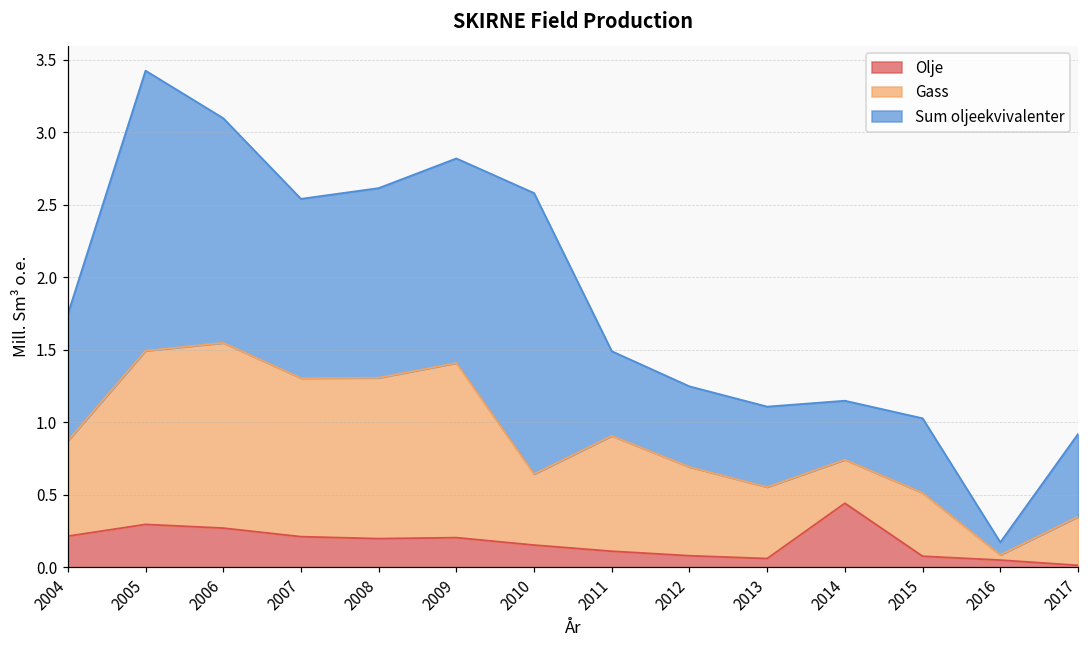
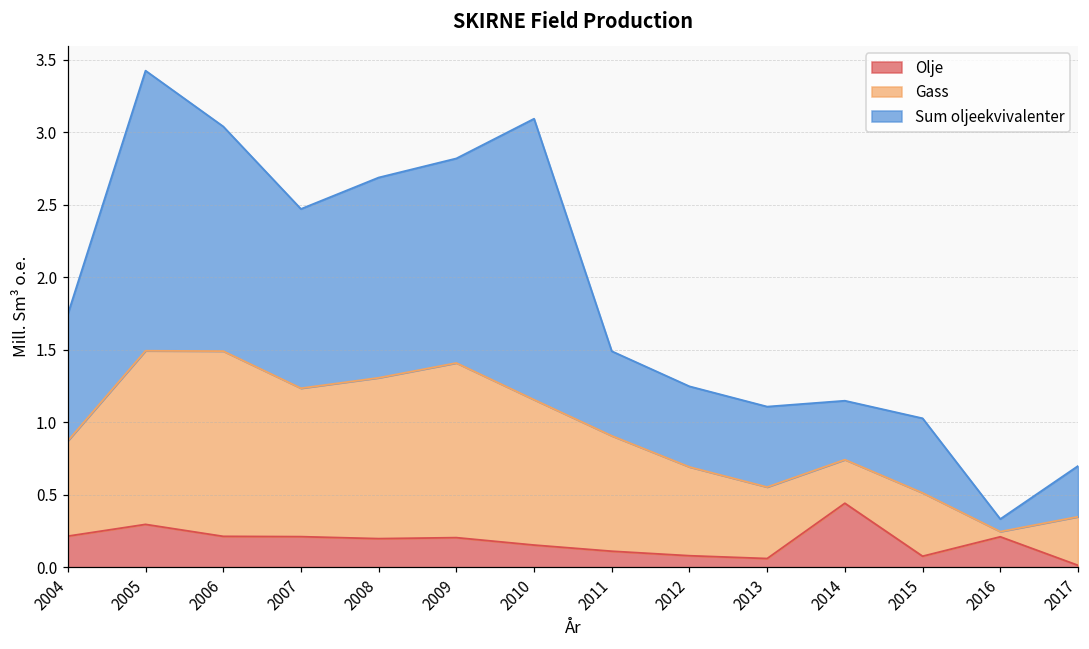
Olje, 2006: 0.27 -> 0.21
Gass, 2007: 1.09 -> 1.02
Sum oljeekvivalenter, 2008: 1.31 -> 1.38
Gass, 2010: 0.49 -> 1.00
Olje, 2016: 0.05 -> 0.21
Sum oljeekvivalenter, 2017: 0.57 -> 0.35
